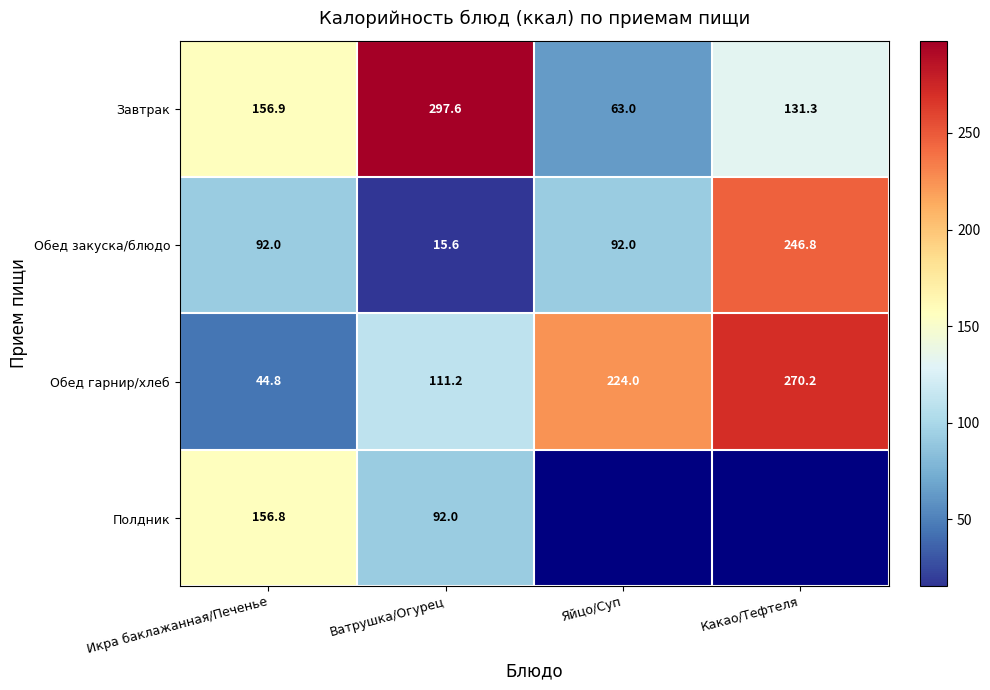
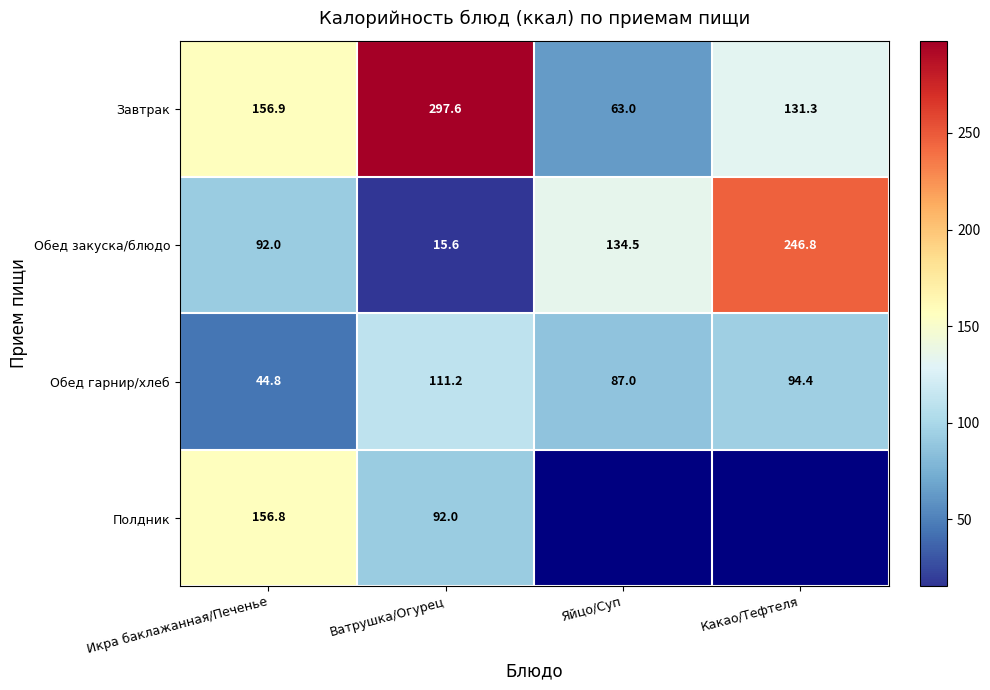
Обед закуска/блюдо, Яйцо/Суп: 92.0 -> 134.5
Обед гарнир/хлеб, Яйцо/Суп: 224.0 -> 87.0
Обед гарнир/хлеб, Какао/Тефтеля: 270.2 -> 94.4
